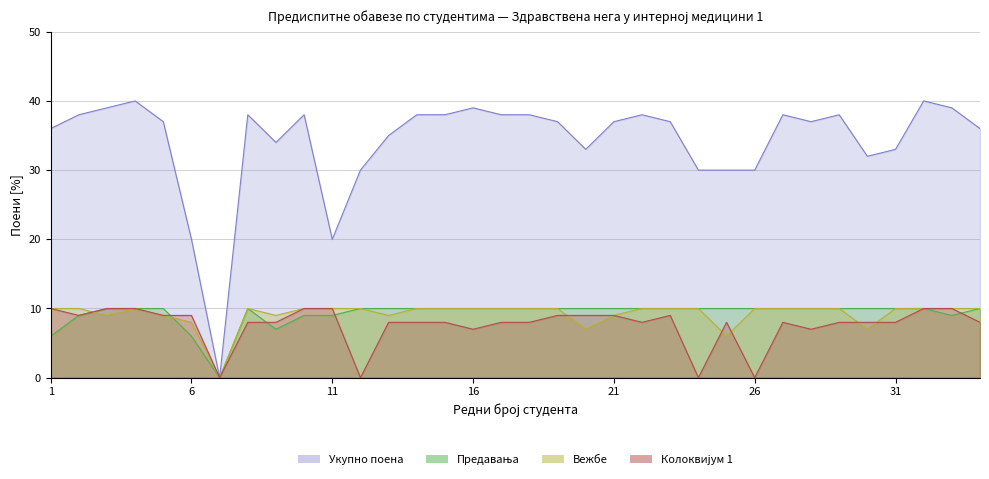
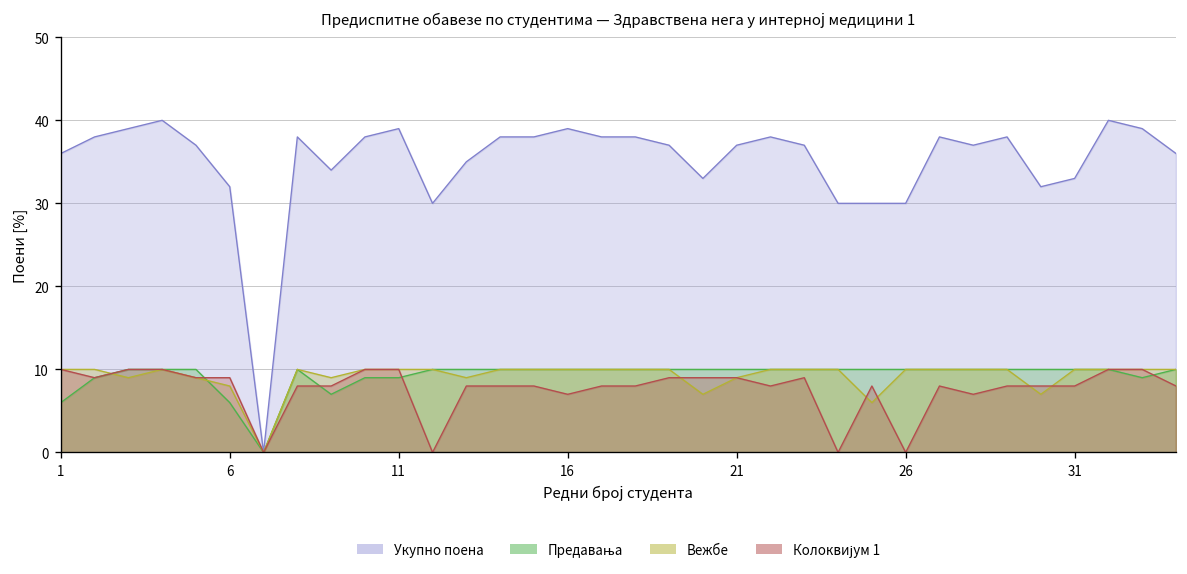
Укупно поена, 6: 20 -> 32
Укупно поена, 11: 20 -> 39
